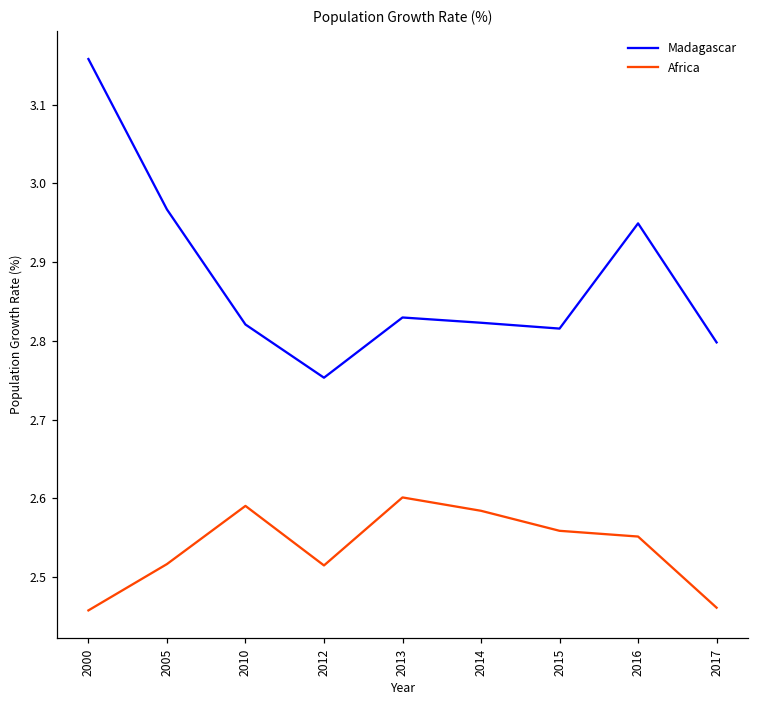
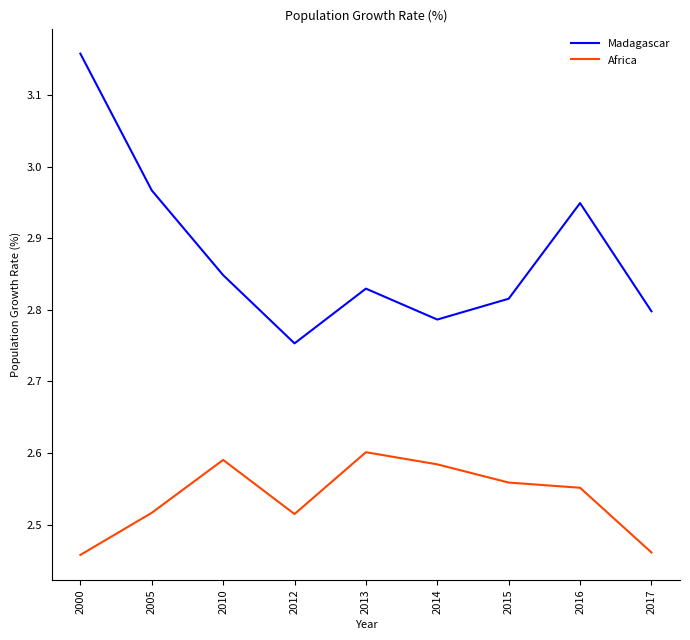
Madagascar, 2010: 2.82 -> 2.85
Madagascar, 2014: 2.82 -> 2.79
